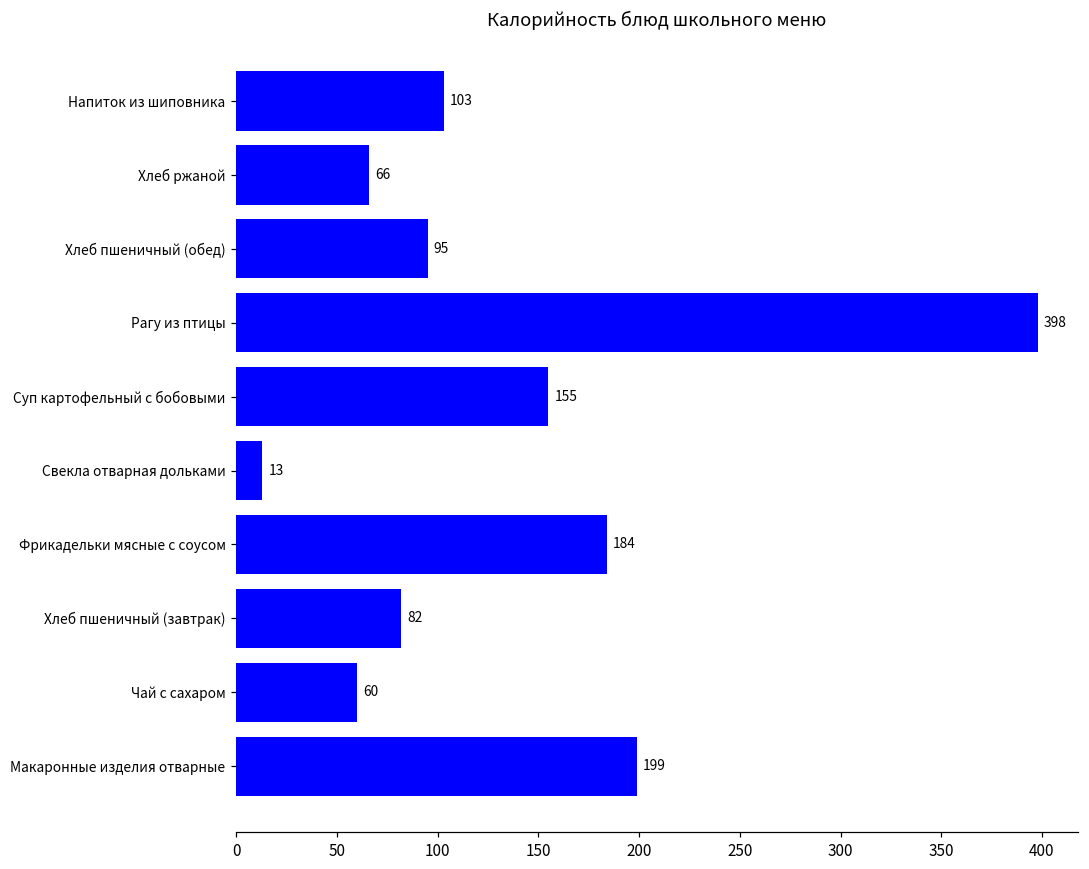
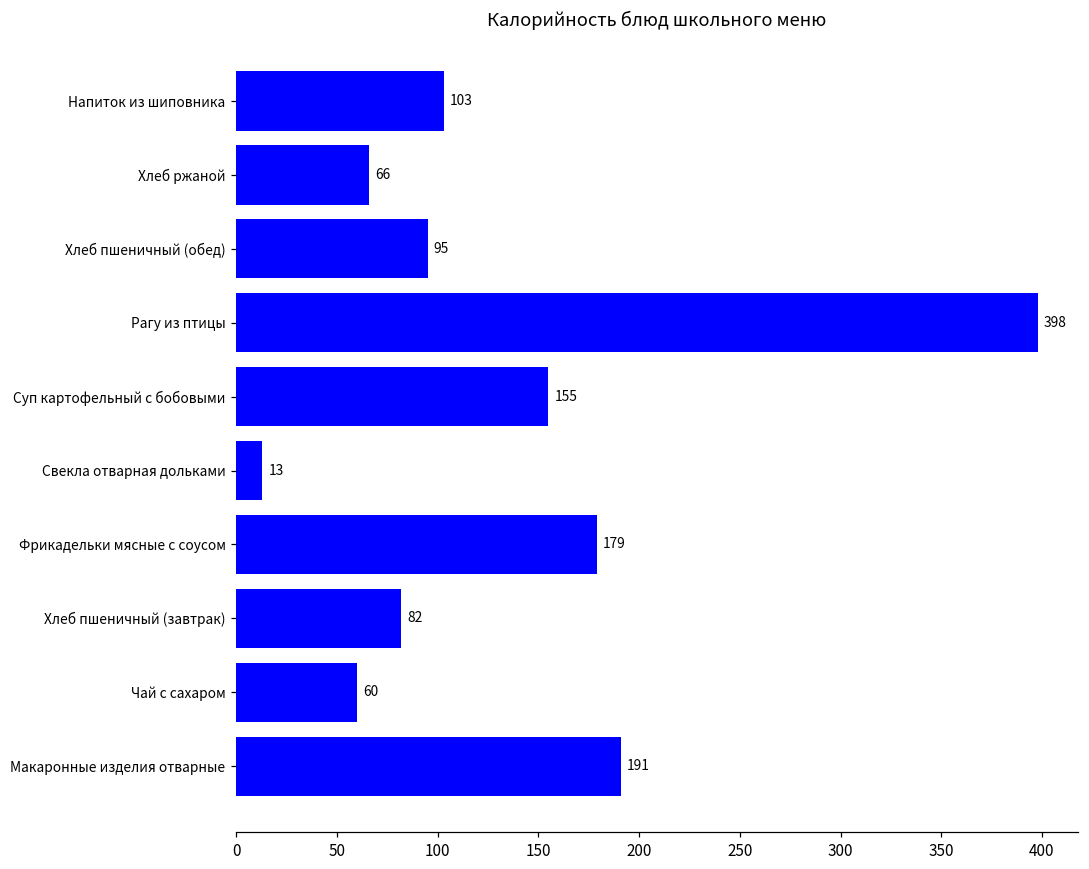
Фрикадельки мясные с соусом: 184 -> 179
Макаронные изделия отварные: 199 -> 191
